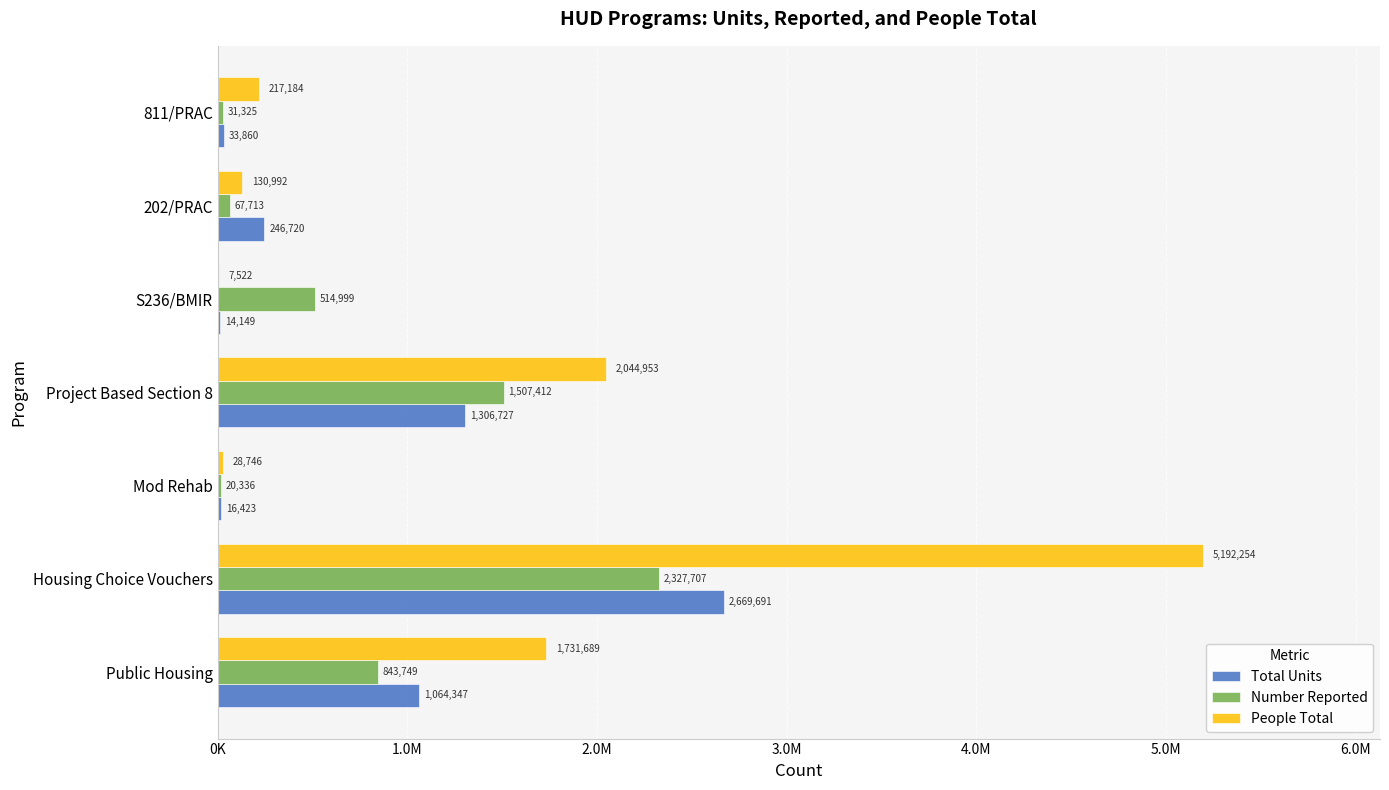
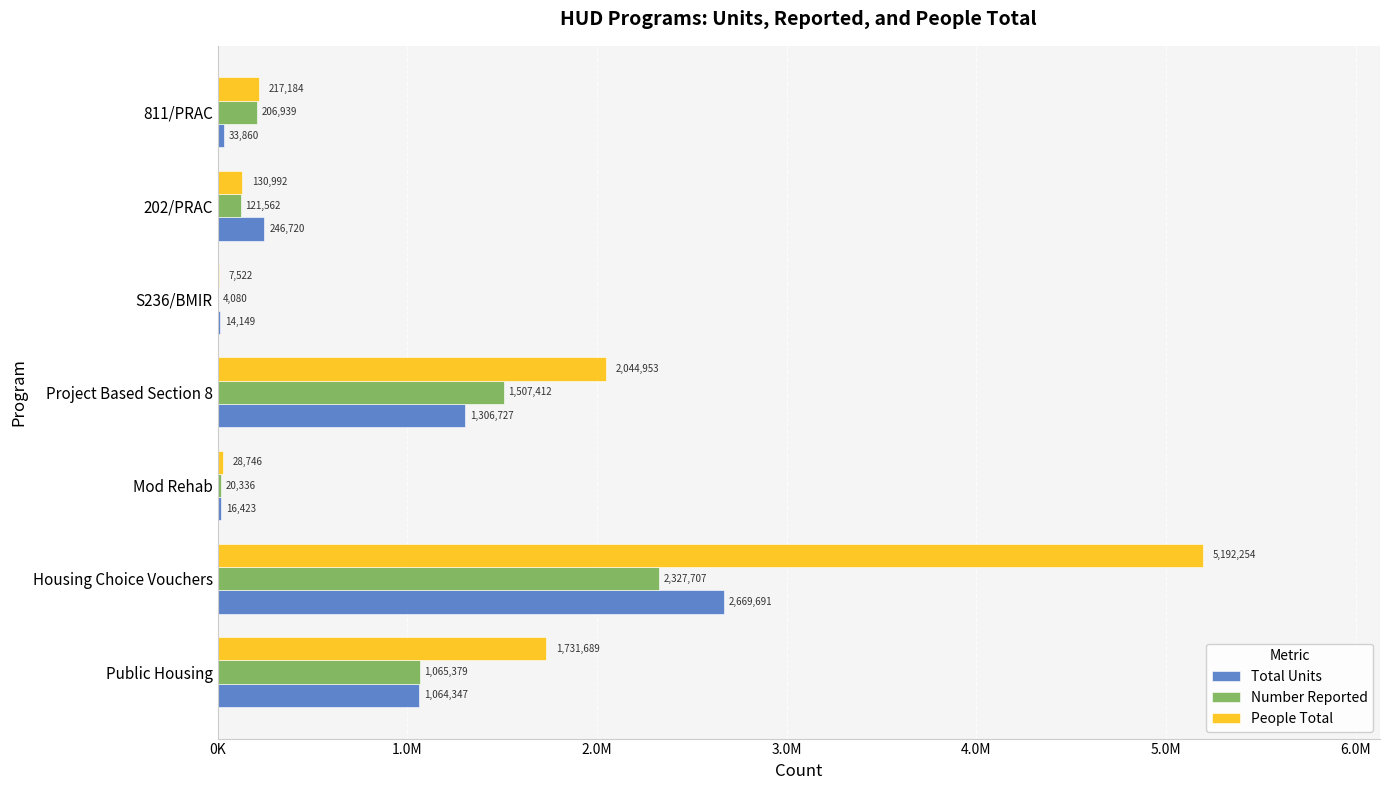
Number Reported, 811/PRAC: 31,325 -> 206,939
Number Reported, 202/PRAC: 67,713 -> 121,562
Number Reported, S236/BMIR: 514,999 -> 4,080
Number Reported, Public Housing: 843,749 -> 1,065,379
